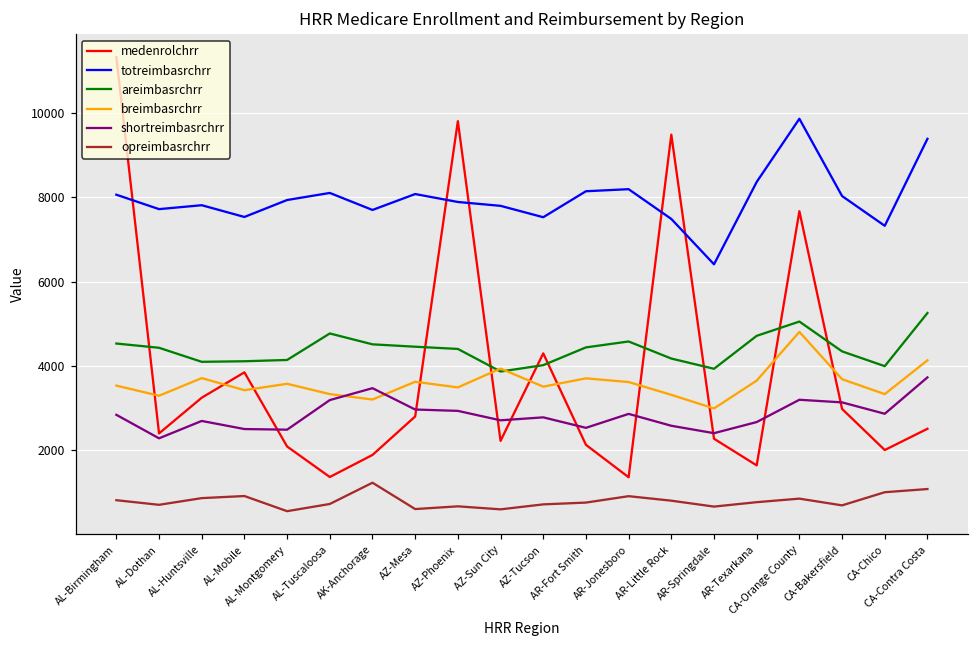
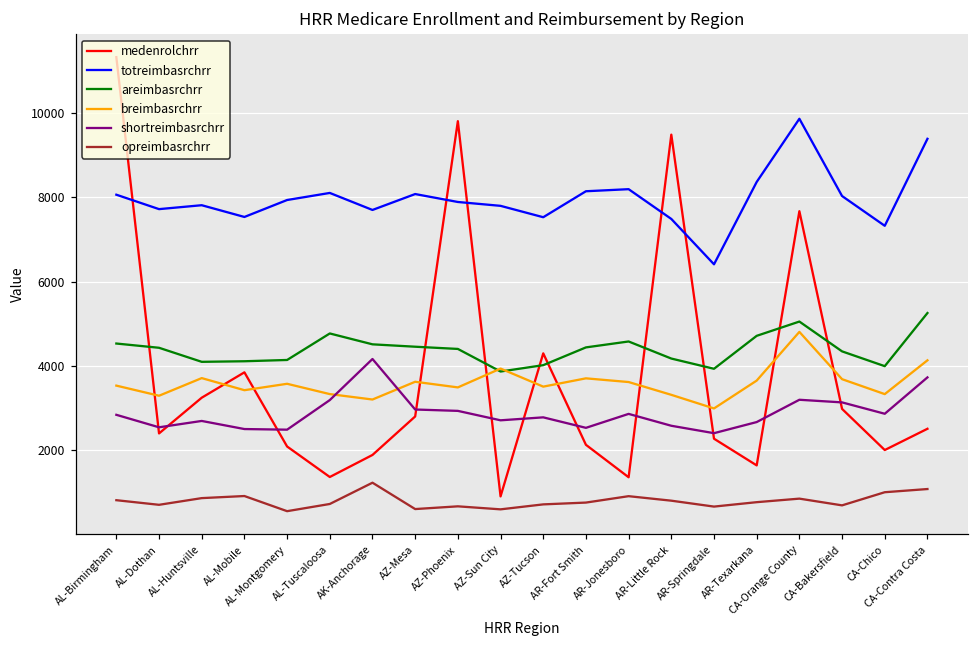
shortreimbasrchrr, AL-Dothan: 2300 -> 2500
shortreimbasrchrr, AK-Anchorage: 3500 -> 4200
medenrolchrr, AZ-Sun City: 2200 -> 900
